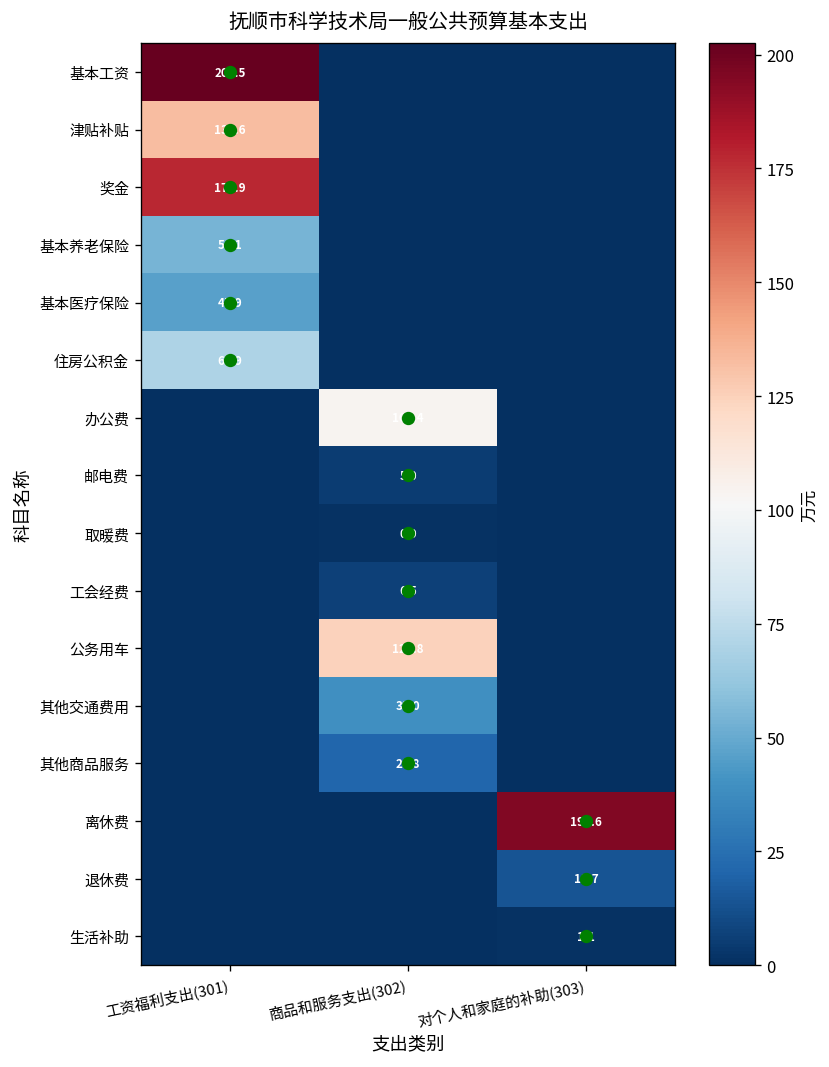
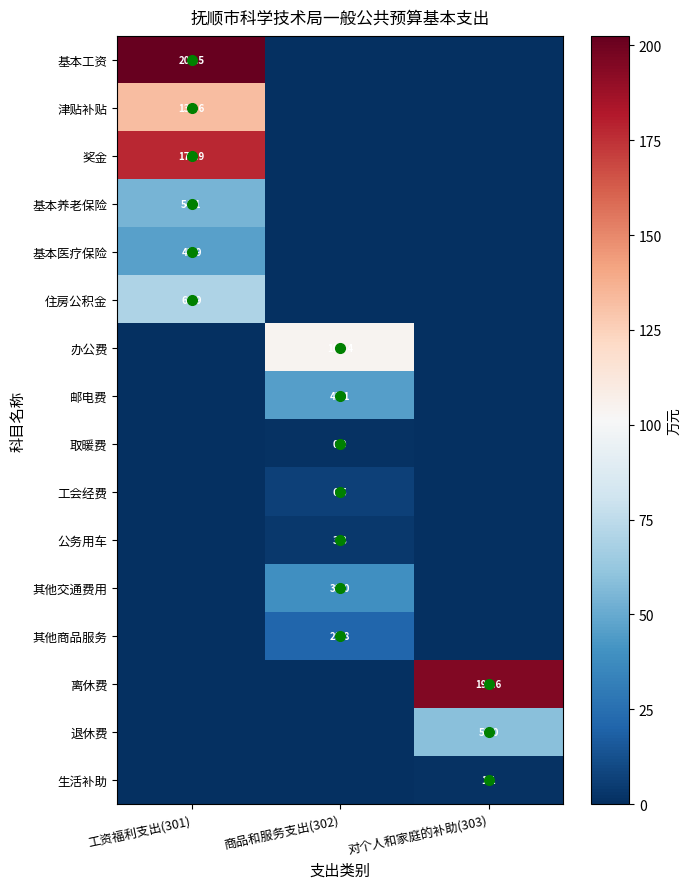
邮电费, 商品和服务支出(302): 5.0 -> 45.1
公务用车, 商品和服务支出(302): 124.8 -> 3.8
退休费, 对个人和家庭的补助(303): 13.7 -> 59.0
